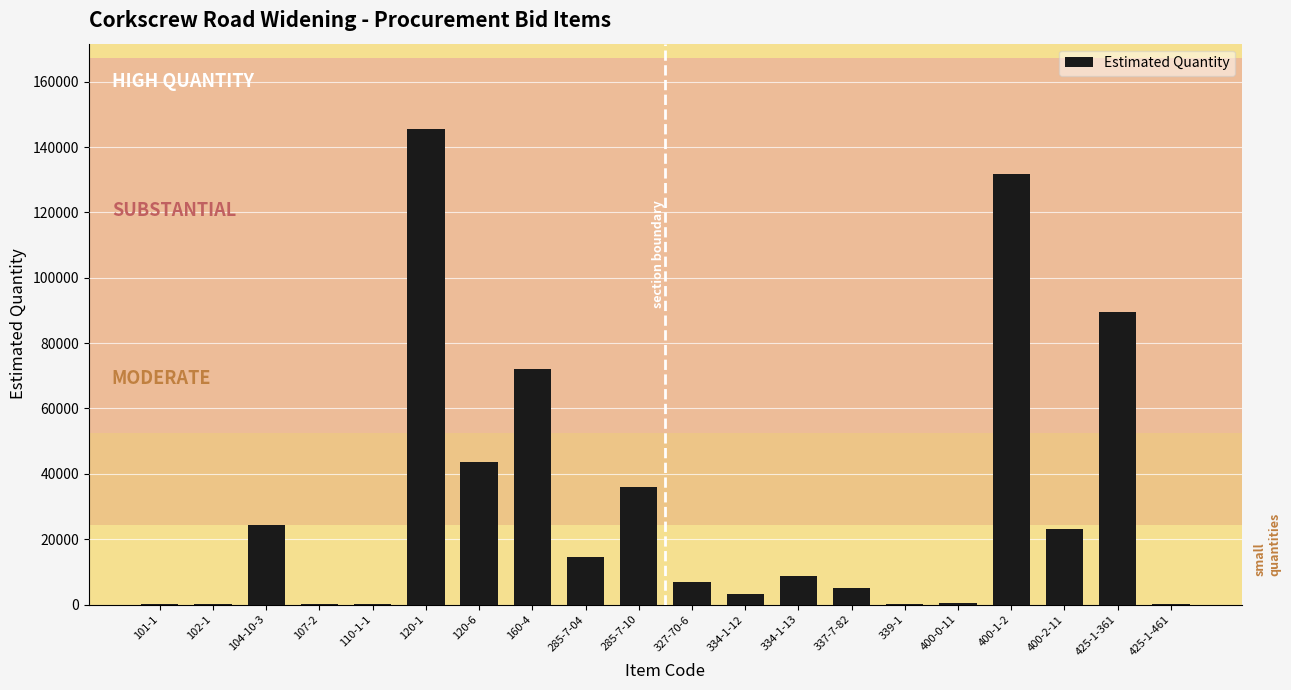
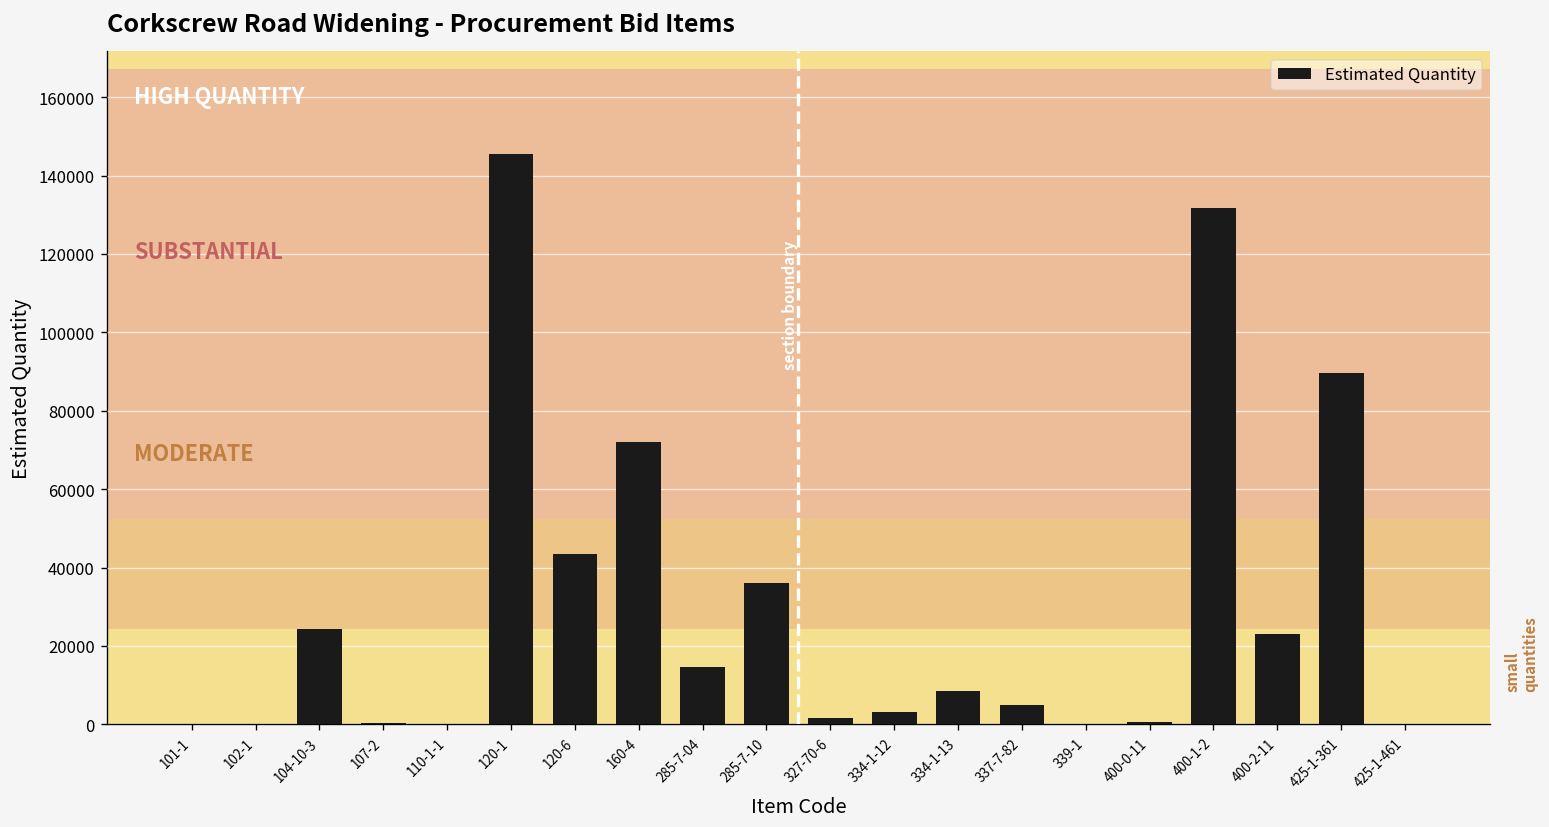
327-70-6: 7000 -> 2000
